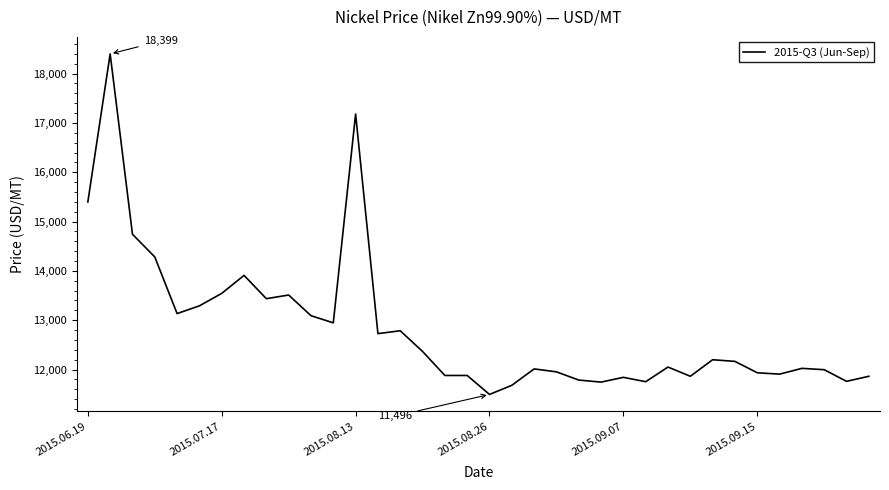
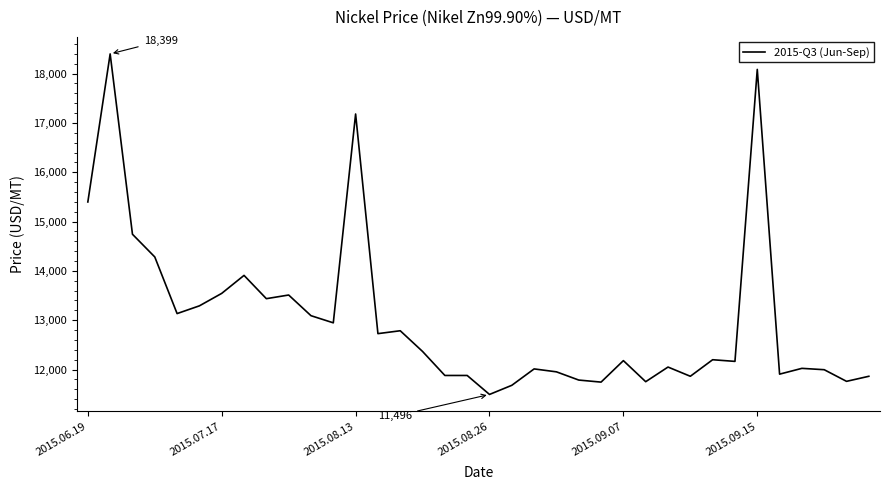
2015.09.07: 11,800 -> 12,200
2015.09.15: 11,900 -> 18,100
